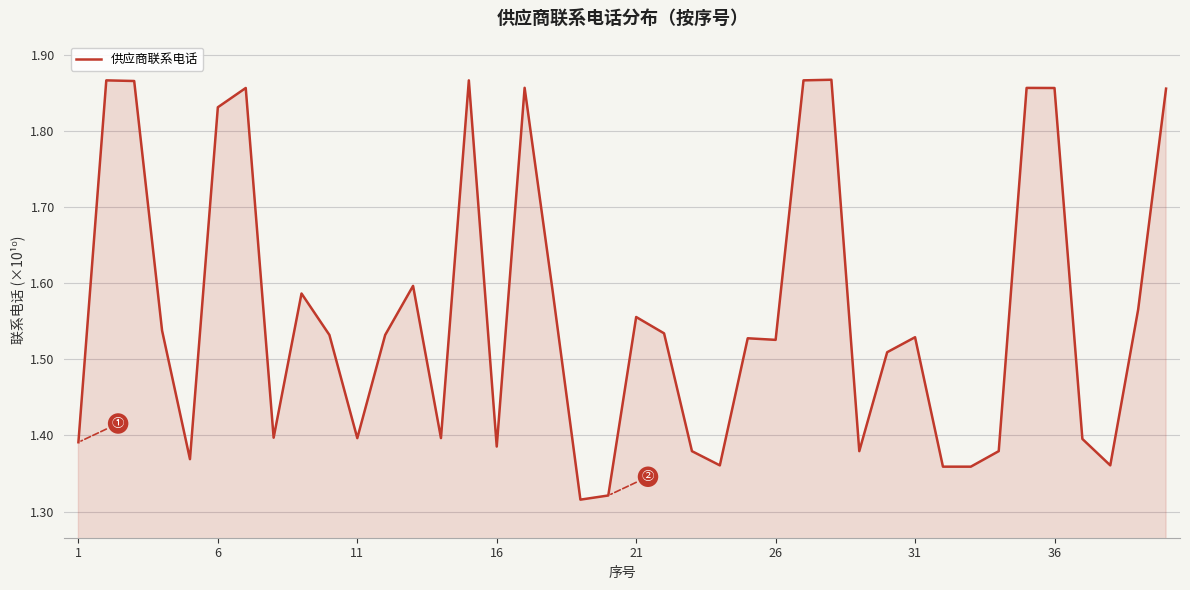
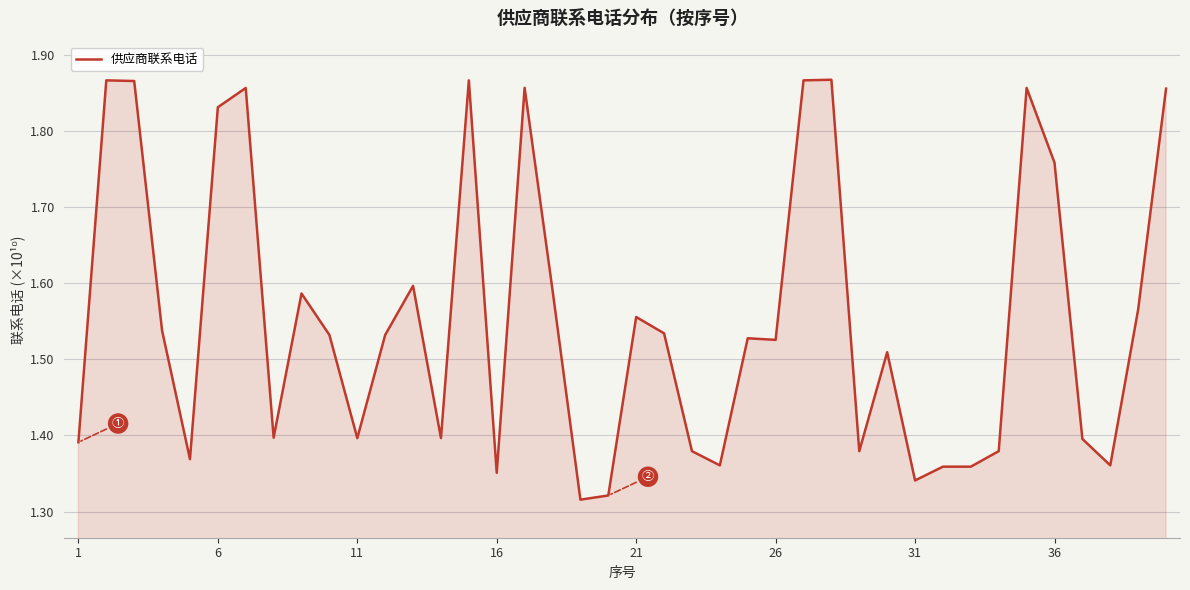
16: 1.39 -> 1.35
31: 1.53 -> 1.34
36: 1.86 -> 1.76
